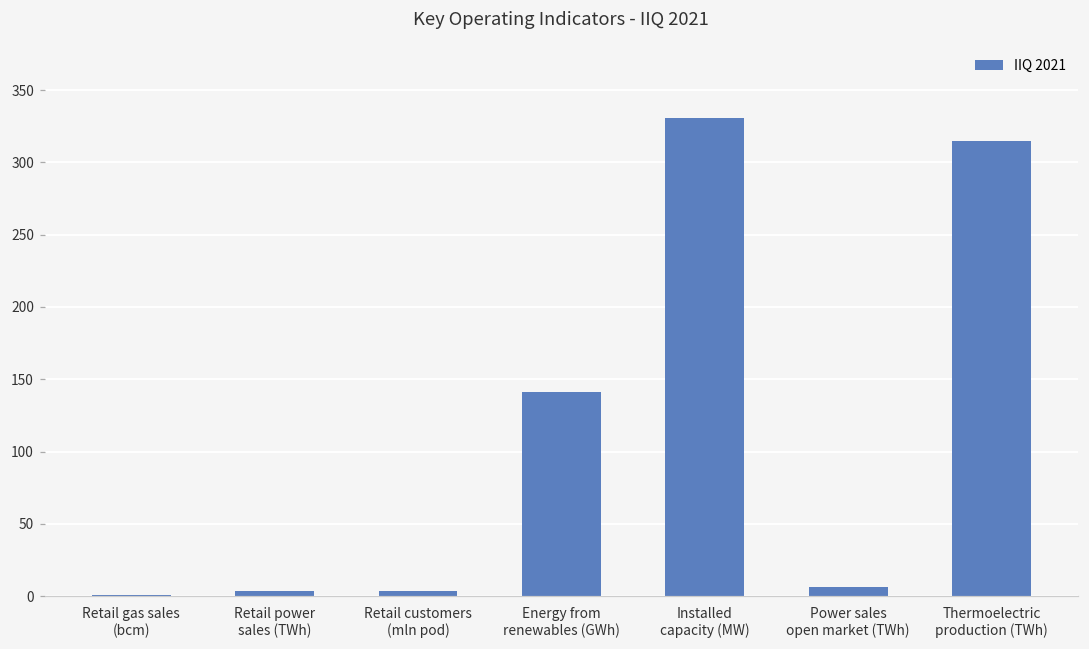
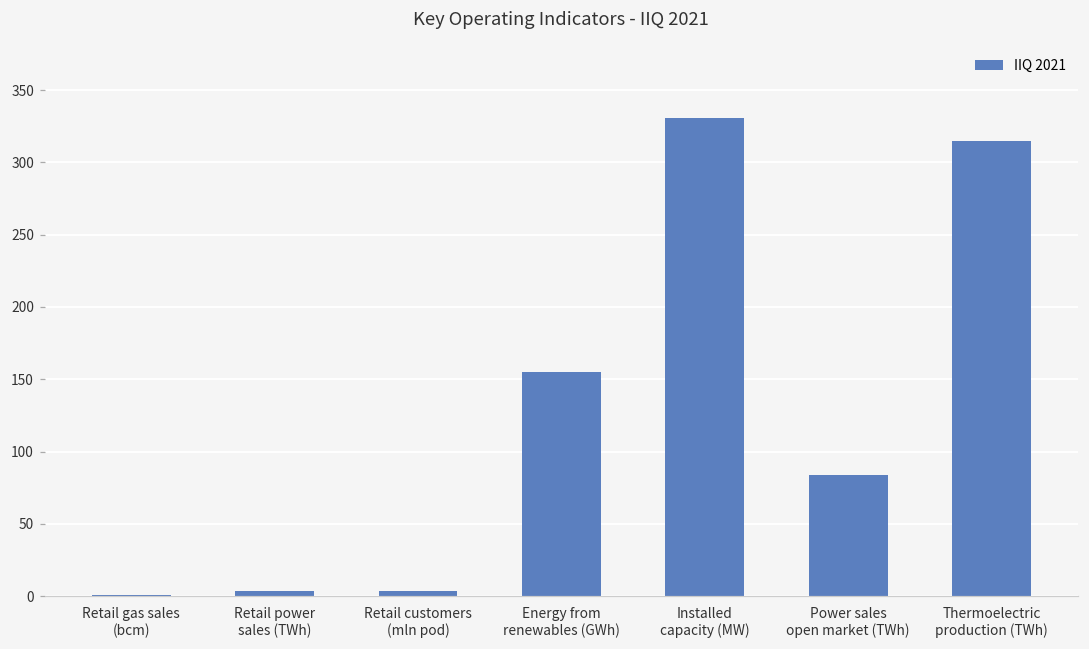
Energy from renewables (GWh): 141 -> 155
Power sales open market (TWh): 7 -> 84
